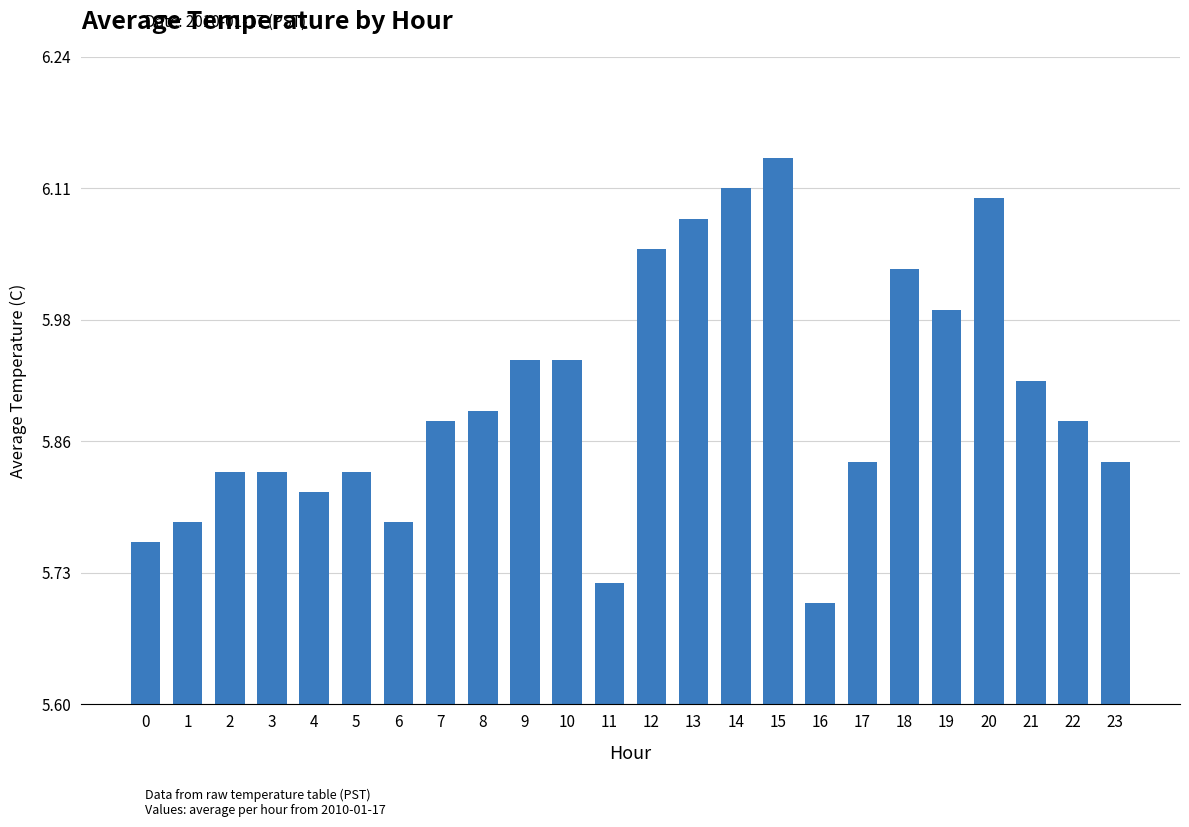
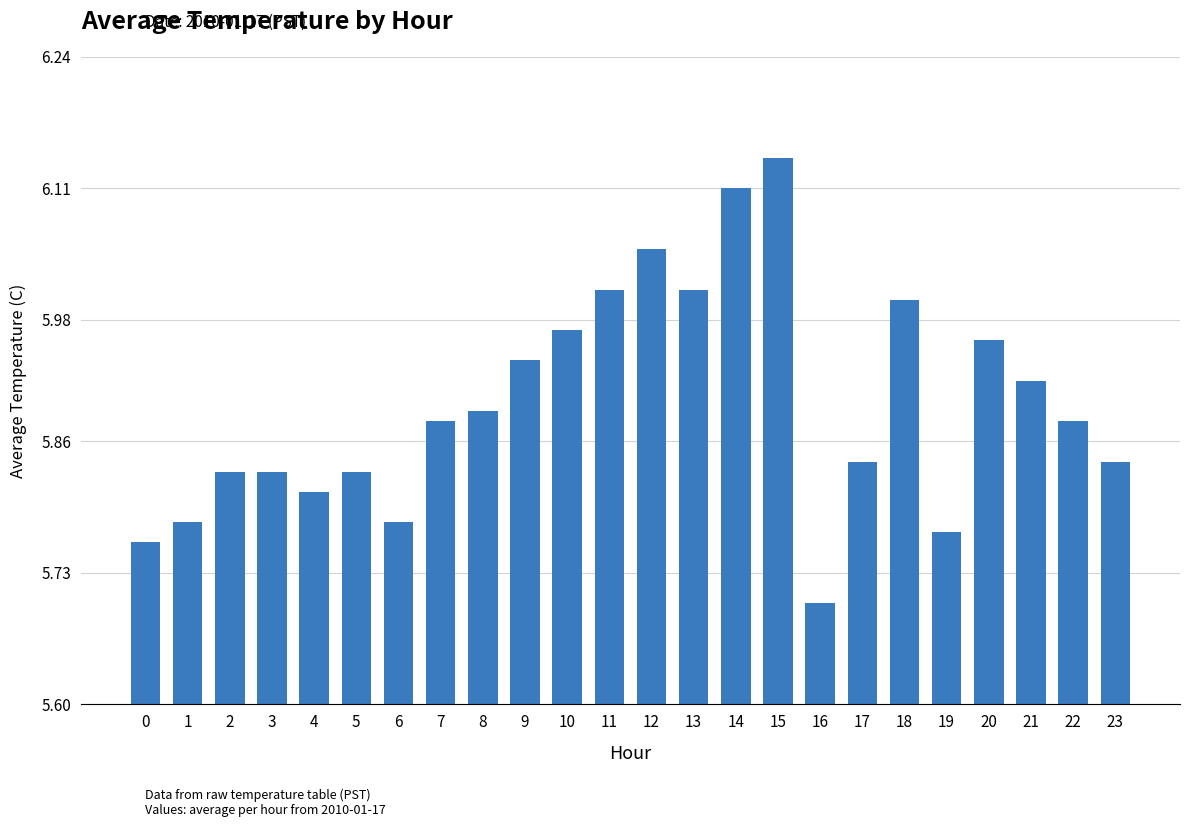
10: 5.94 -> 5.97
11: 5.72 -> 6.01
13: 6.08 -> 6.01
18: 6.03 -> 6.00
19: 5.99 -> 5.77
20: 6.10 -> 5.96
